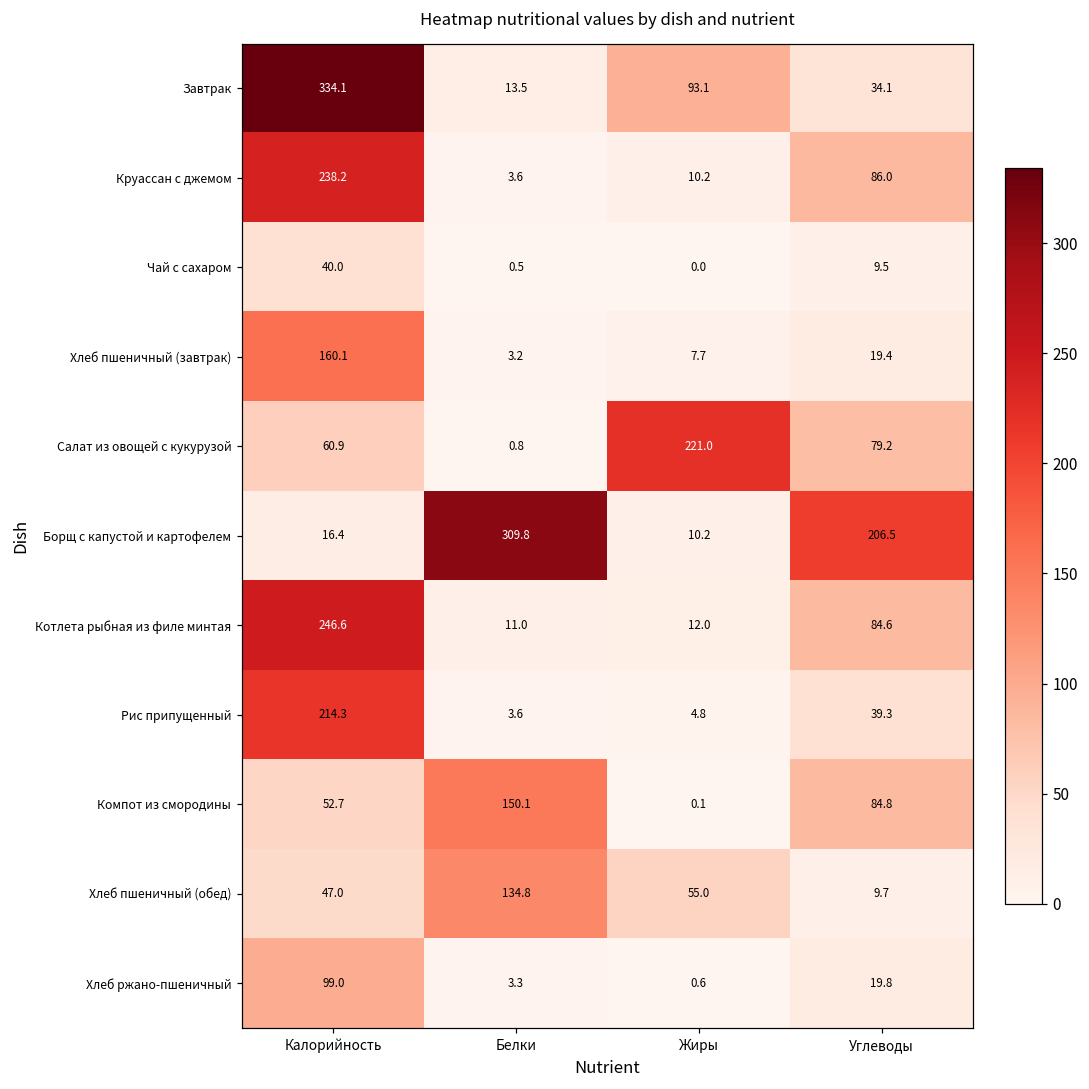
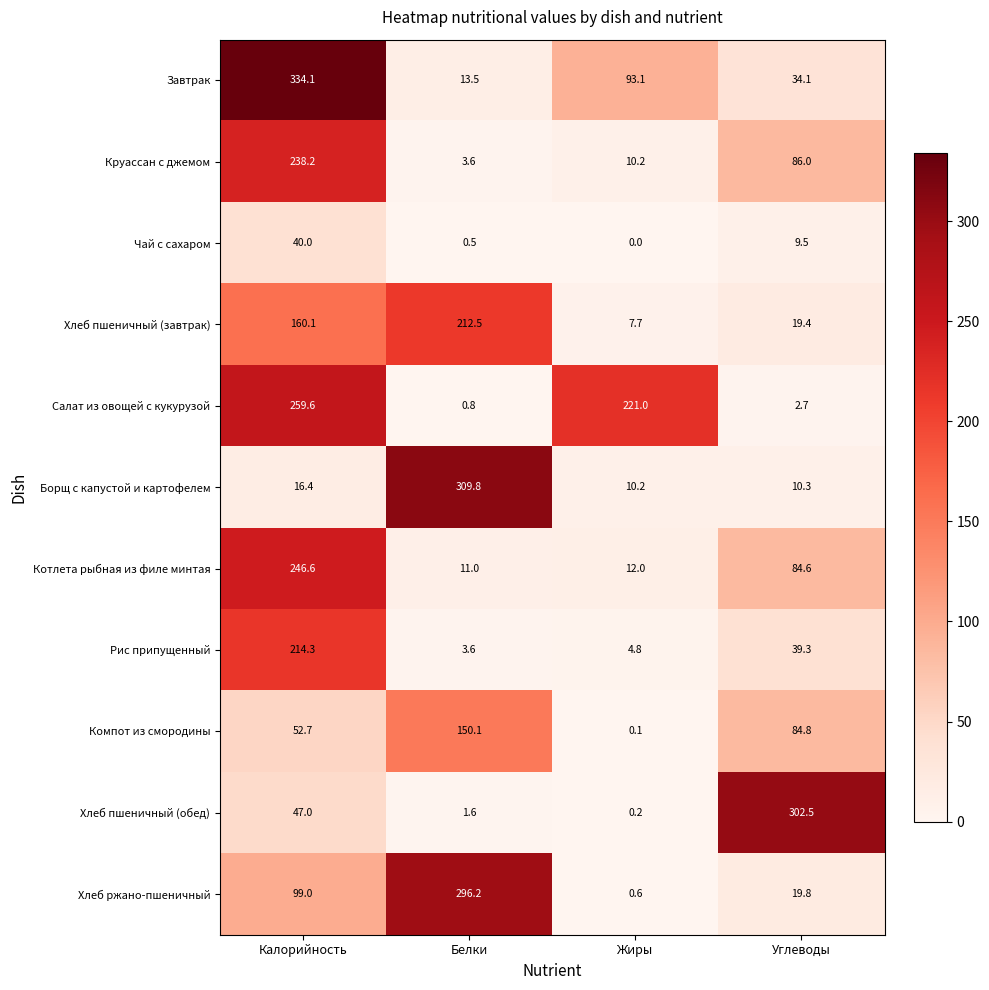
Хлеб пшеничный (завтрак), Белки: 3.2 -> 212.5
Салат из овощей с кукурузой, Калорийность: 60.9 -> 259.6
Салат из овощей с кукурузой, Углеводы: 79.2 -> 2.7
Борщ с капустой и картофелем, Углеводы: 206.5 -> 10.3
Хлеб пшеничный (обед), Белки: 134.8 -> 1.6
Хлеб пшеничный (обед), Жиры: 55.0 -> 0.2
Хлеб пшеничный (обед), Углеводы: 9.7 -> 302.5
Хлеб ржано-пшеничный, Белки: 3.3 -> 296.2
